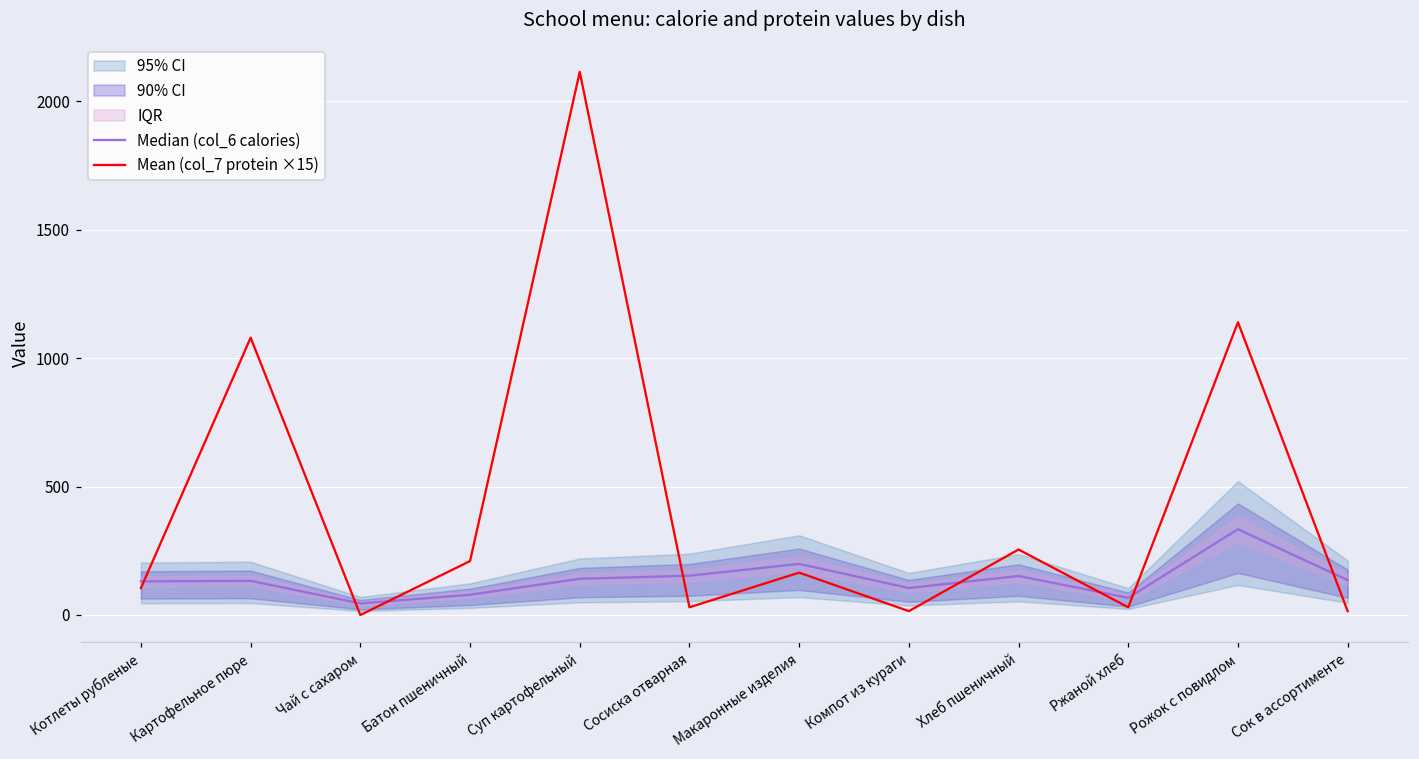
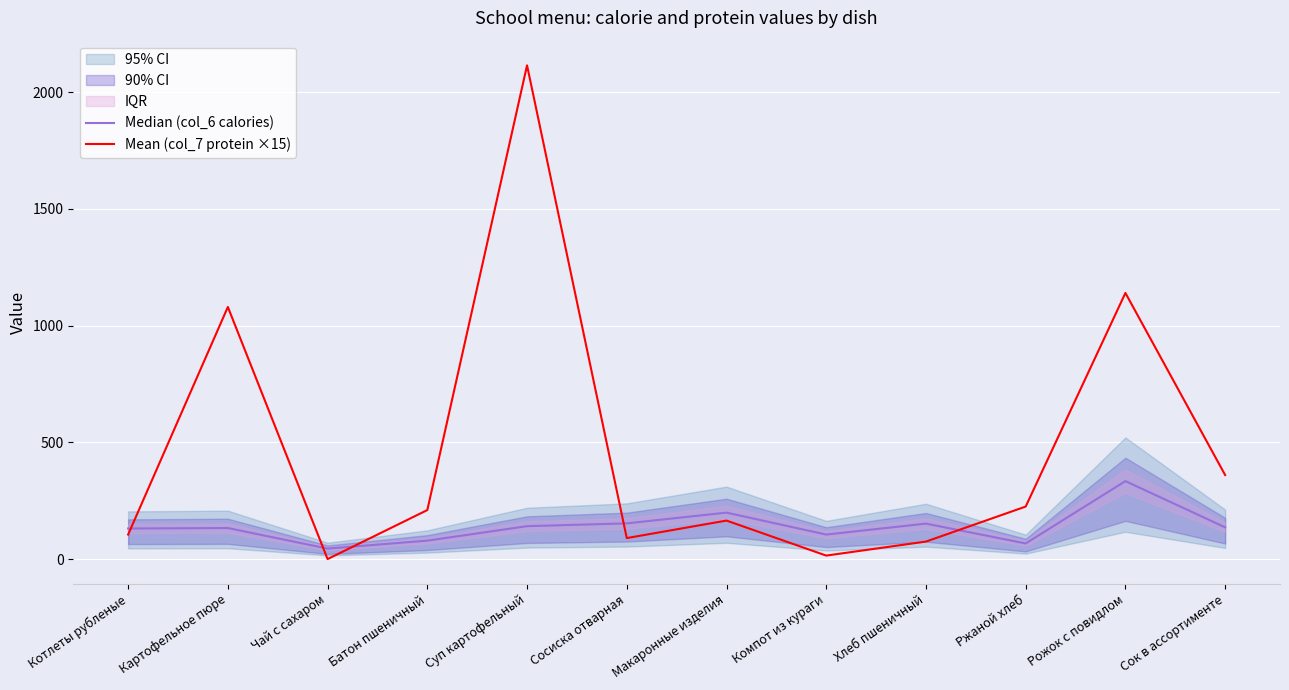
Mean (col_7 protein ×15), Сосиска отварная: 30 -> 90
Mean (col_7 protein ×15), Хлеб пшеничный: 260 -> 80
Mean (col_7 protein ×15), Ржаной хлеб: 30 -> 230
Mean (col_7 protein ×15), Сок в ассортименте: 20 -> 360
